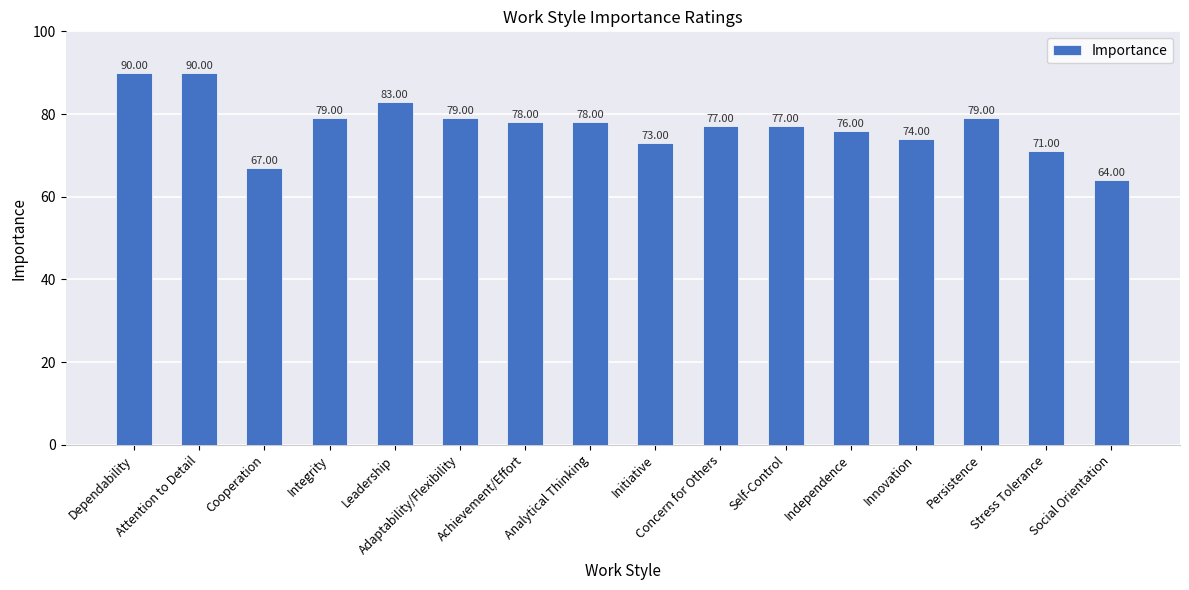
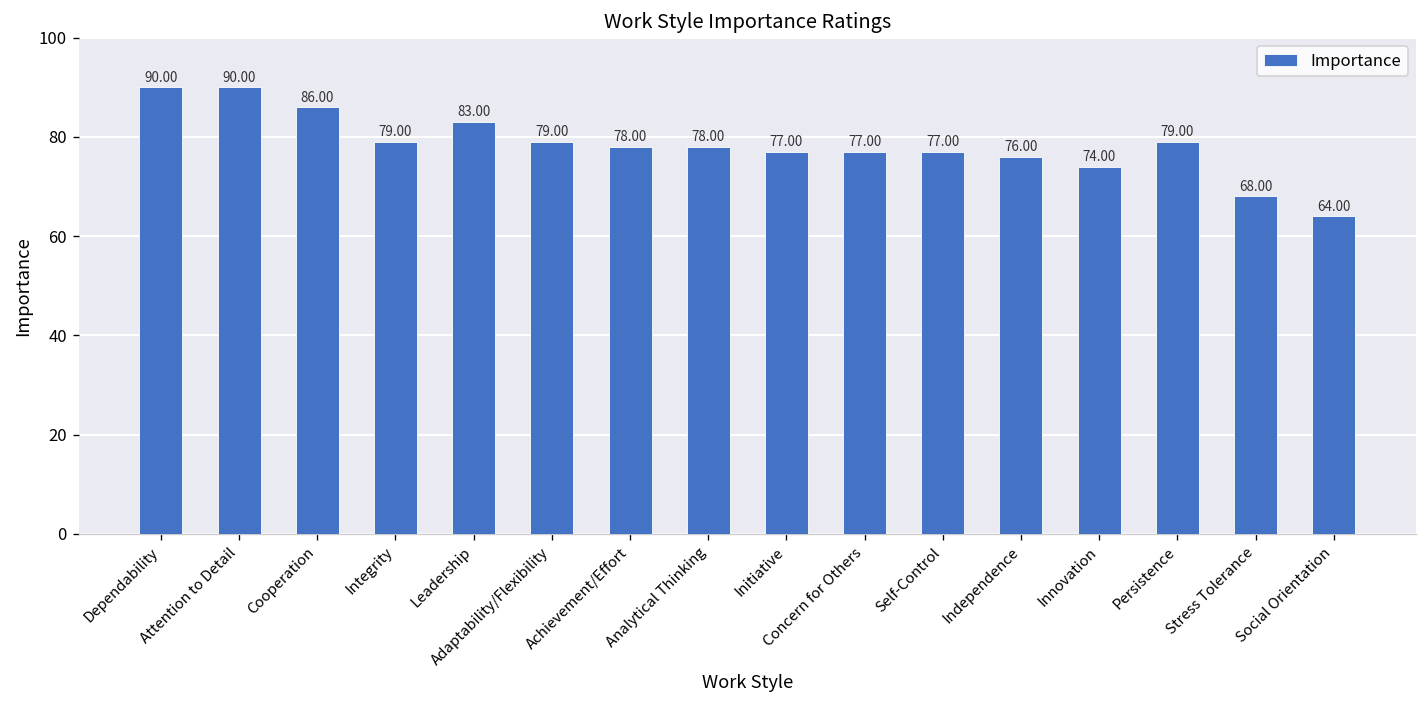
Cooperation: 67.00 -> 86.00
Initiative: 73.00 -> 77.00
Stress Tolerance: 71.00 -> 68.00
